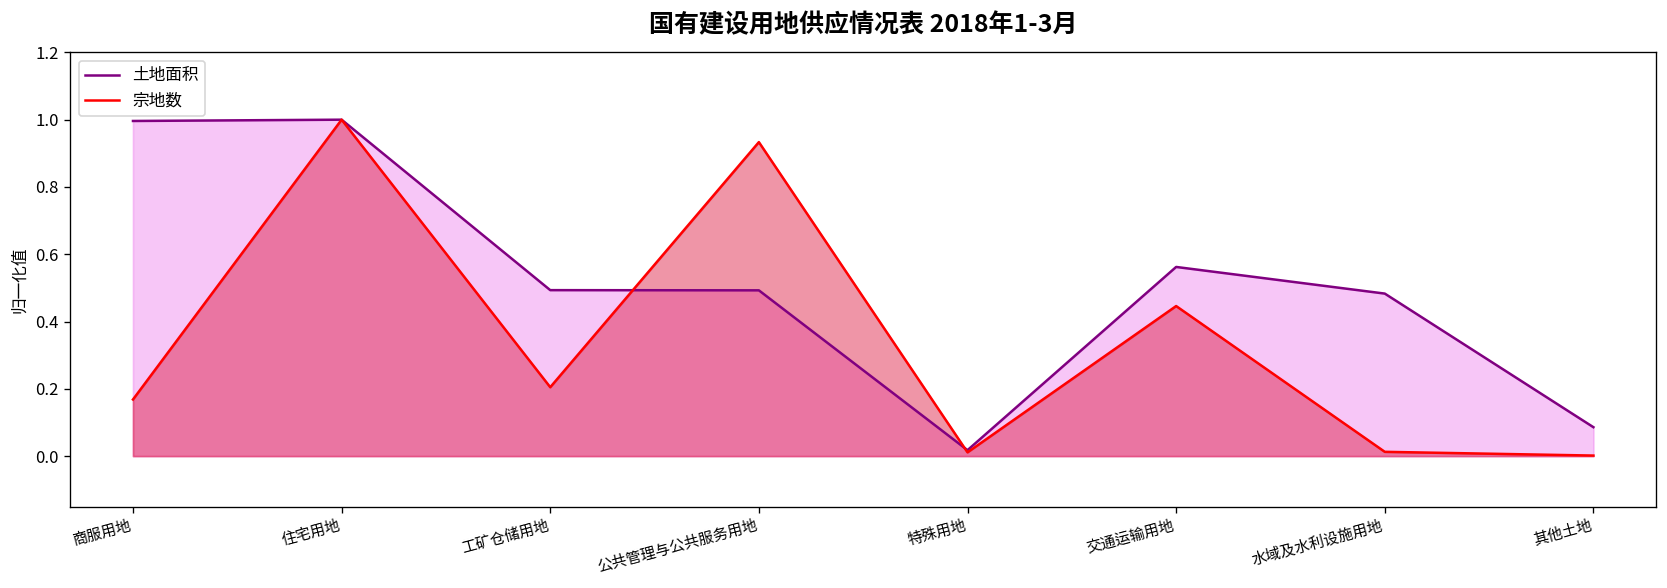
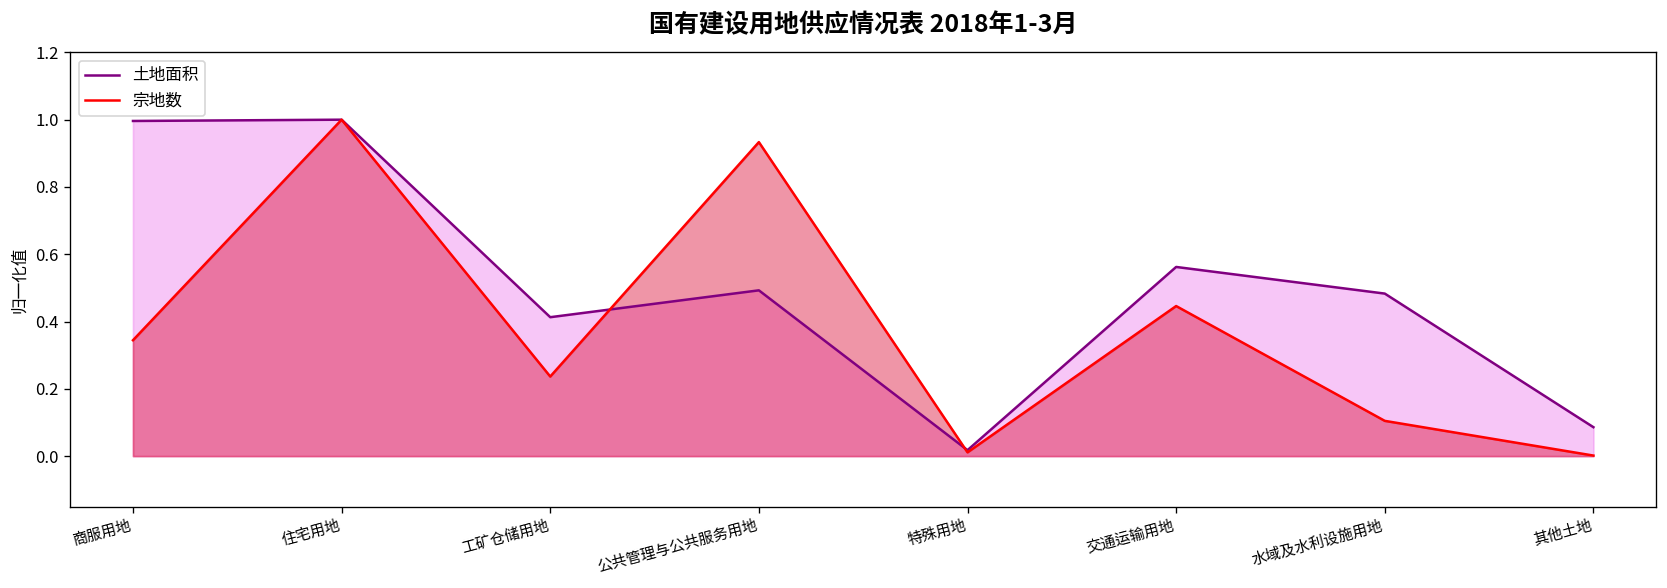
宗地数, 商服用地: 0.17 -> 0.34
土地面积, 工矿仓储用地: 0.49 -> 0.41
宗地数, 工矿仓储用地: 0.20 -> 0.24
宗地数, 水域及水利设施用地: 0.01 -> 0.10
